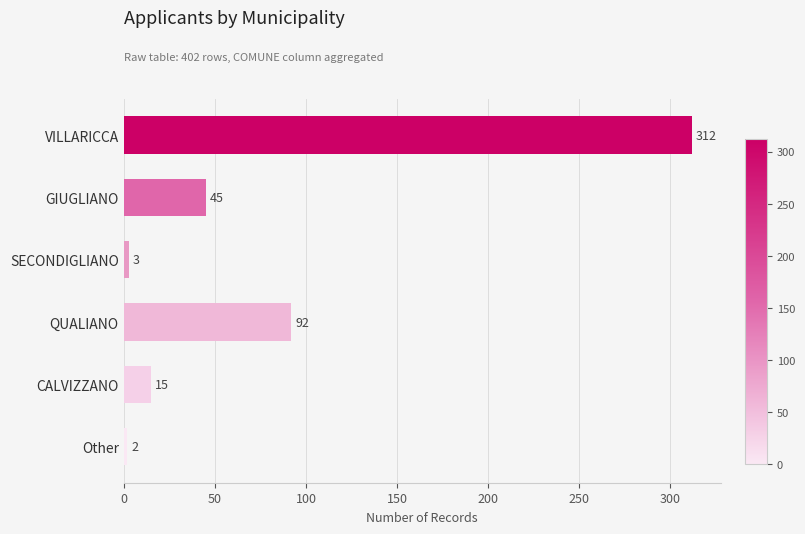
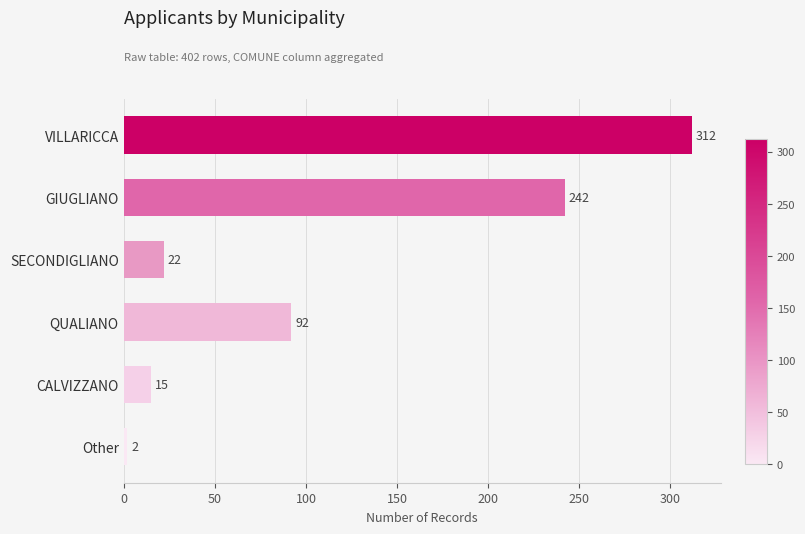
GIUGLIANO: 45 -> 242
SECONDIGLIANO: 3 -> 22
